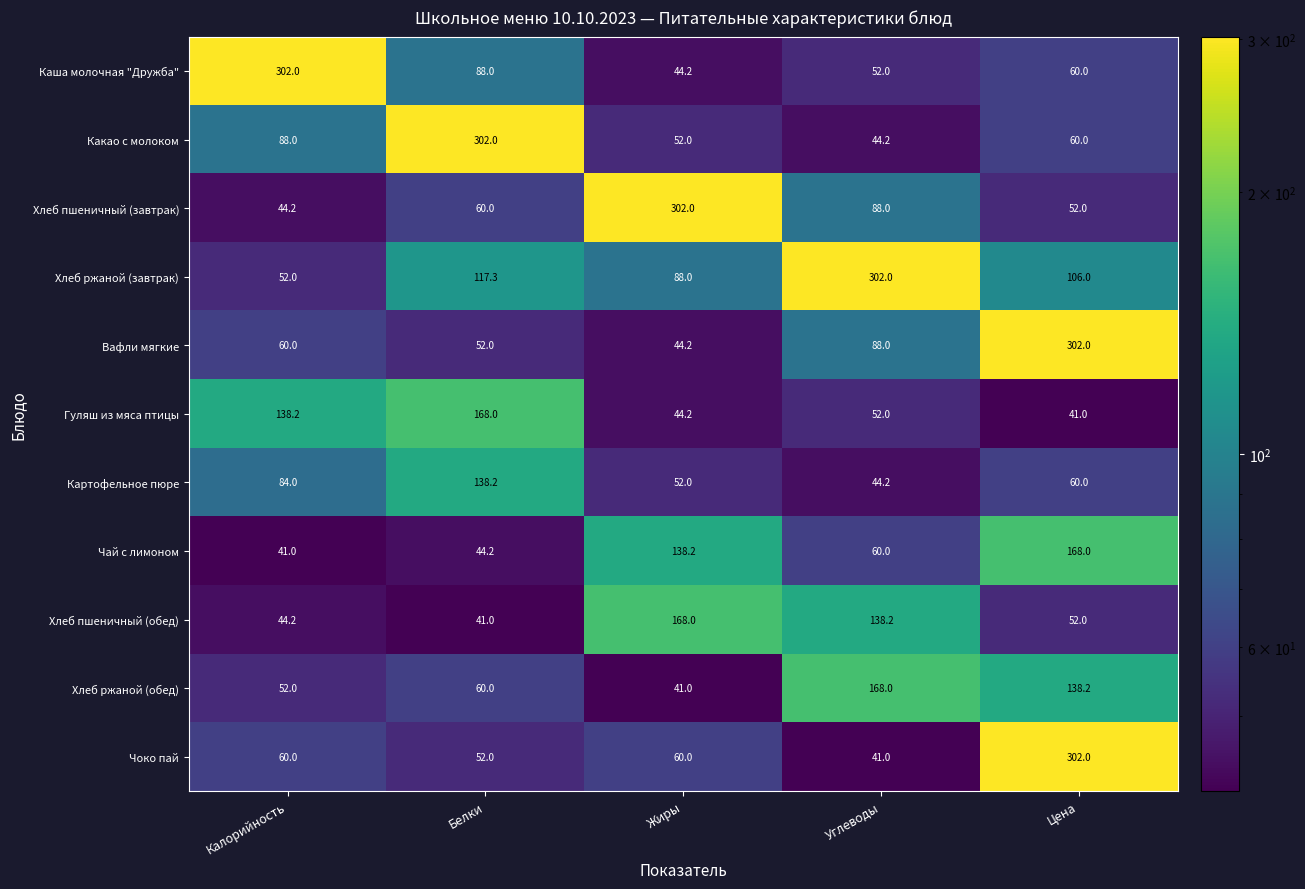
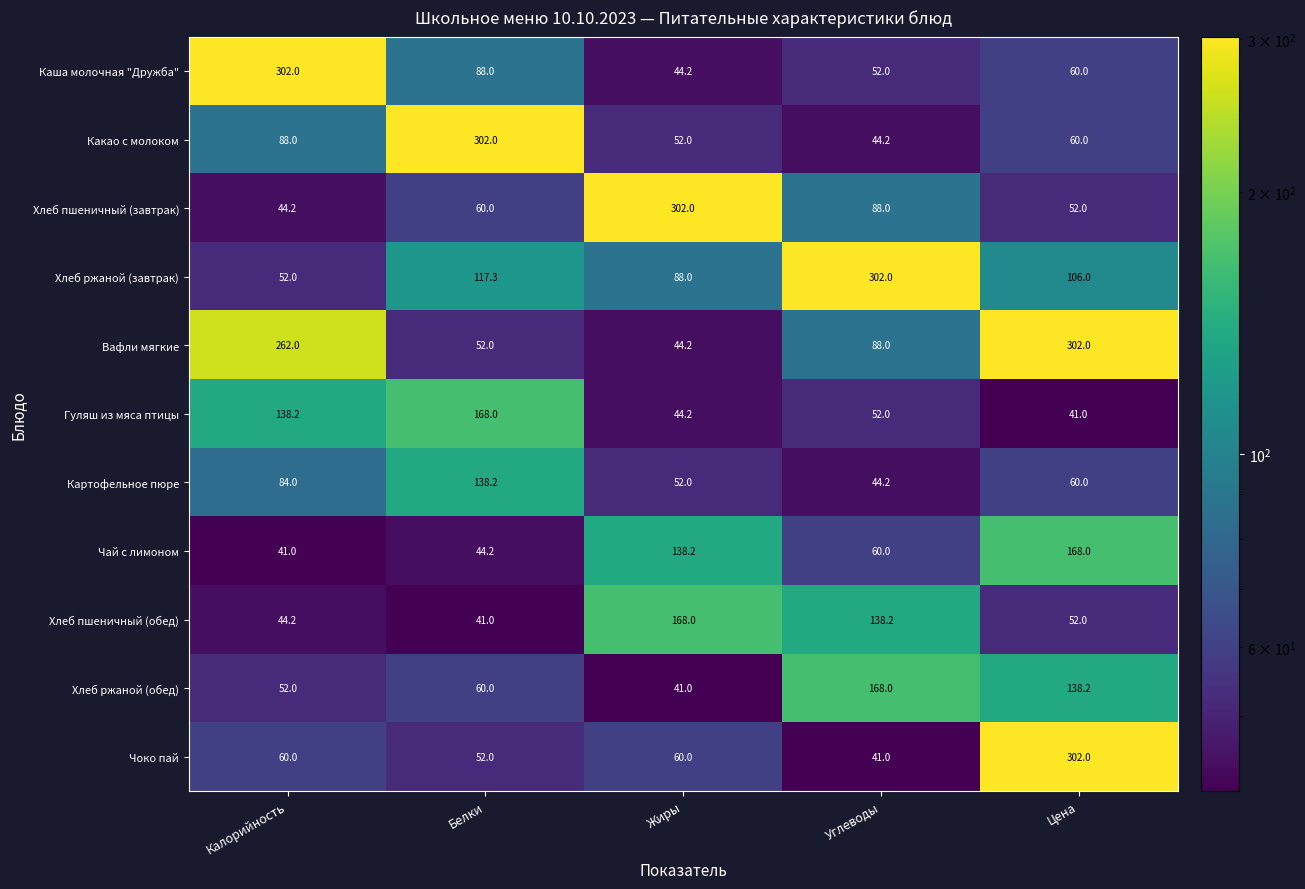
Вафли мягкие, Калорийность: 60.0 -> 262.0
